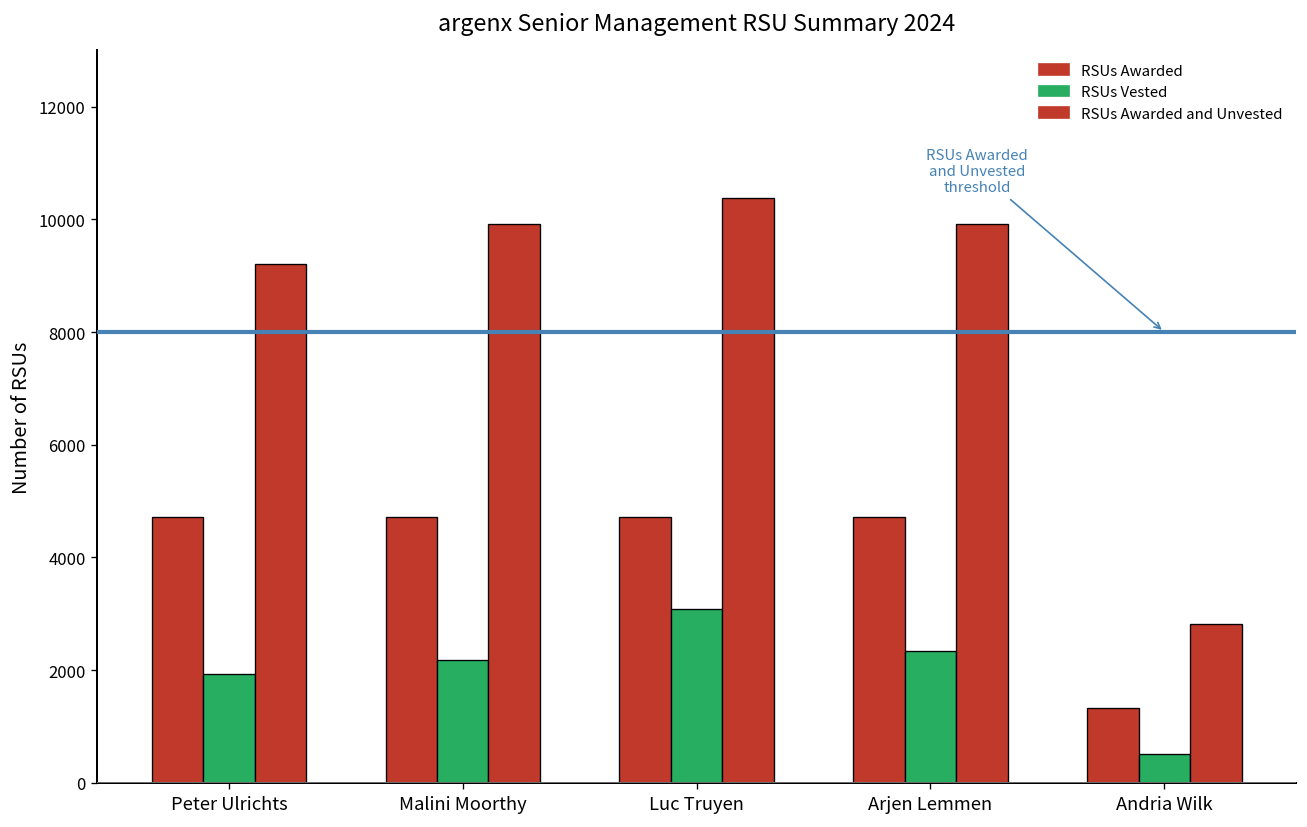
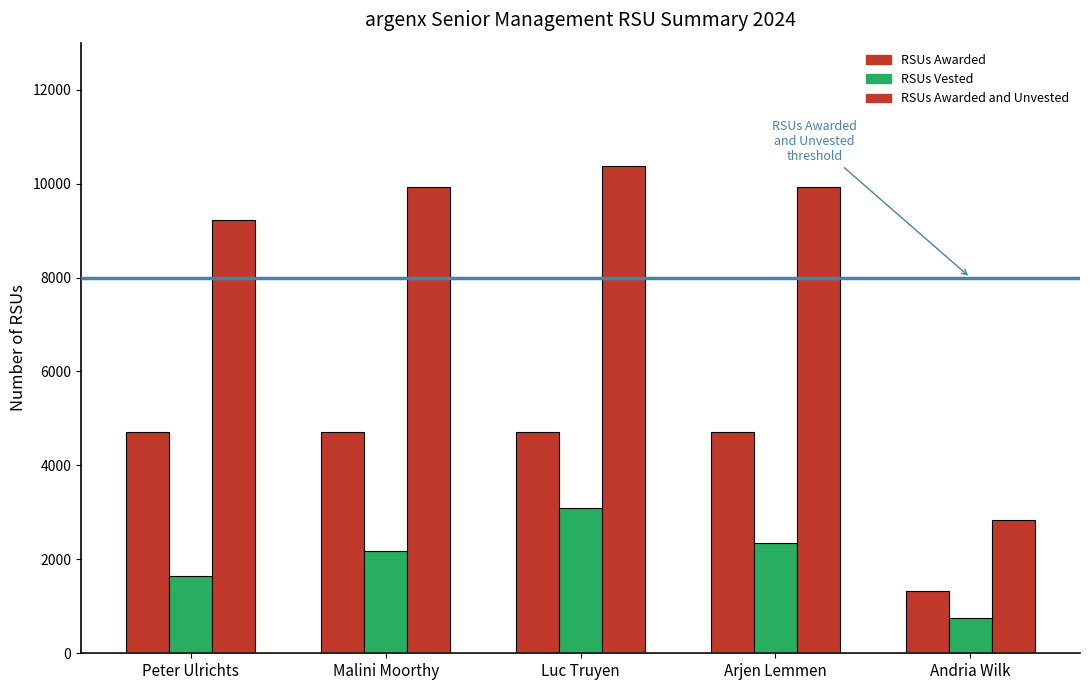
RSUs Vested, Peter Ulrichts: 1900 -> 1600
RSUs Vested, Andria Wilk: 500 -> 700
